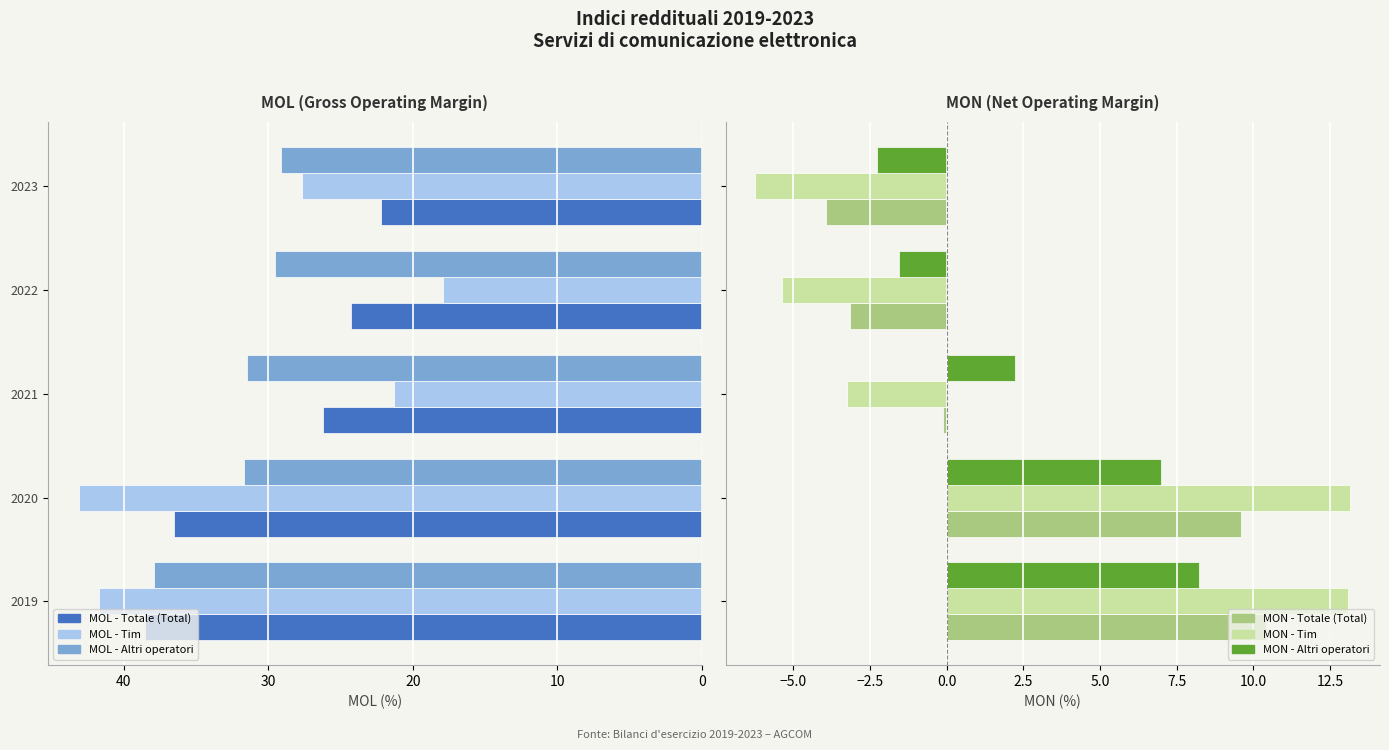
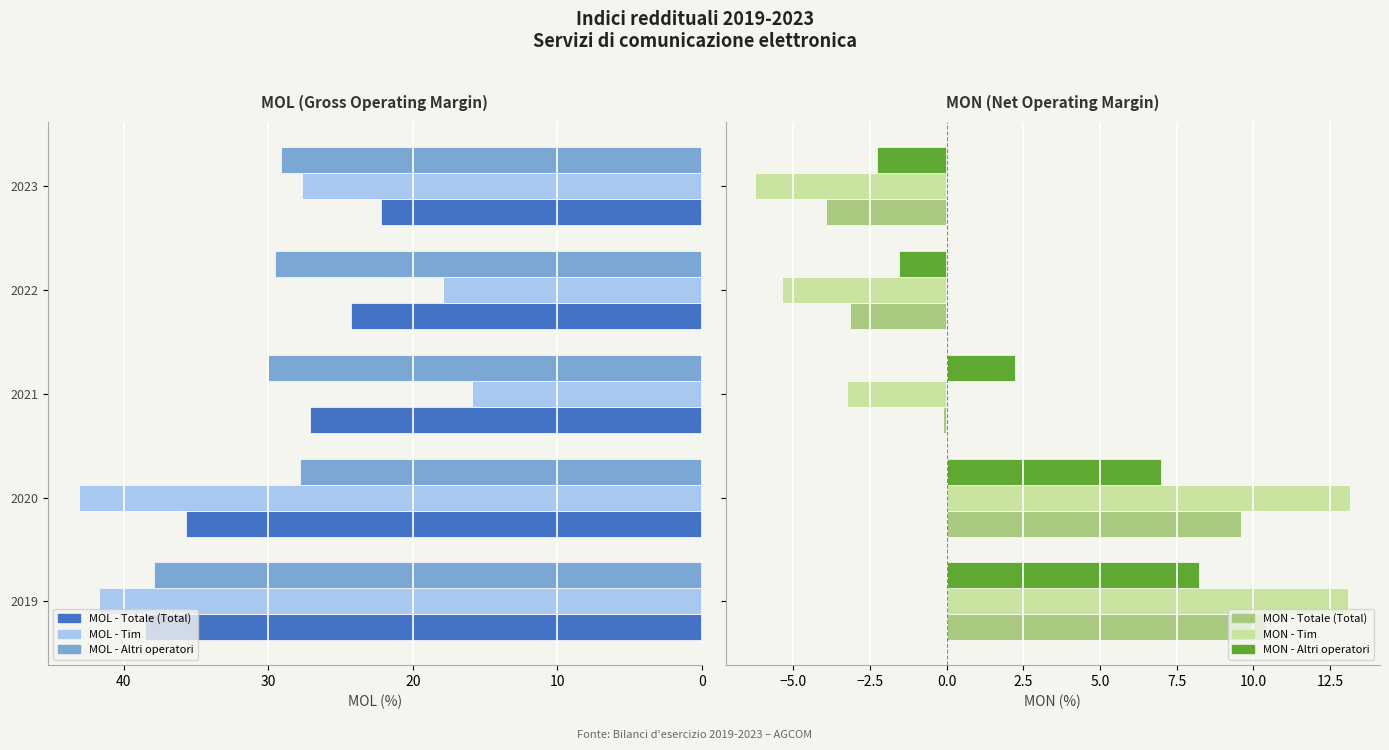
MOL (Gross Operating Margin), MOL - Altri operatori, 2021: 31.5 -> 30.0
MOL (Gross Operating Margin), MOL - Tim, 2021: 21.3 -> 15.9
MOL (Gross Operating Margin), MOL - Totale (Total), 2021: 26.2 -> 27.1
MOL (Gross Operating Margin), MOL - Altri operatori, 2020: 31.7 -> 27.8
MOL (Gross Operating Margin), MOL - Totale (Total), 2020: 36.5 -> 35.7
